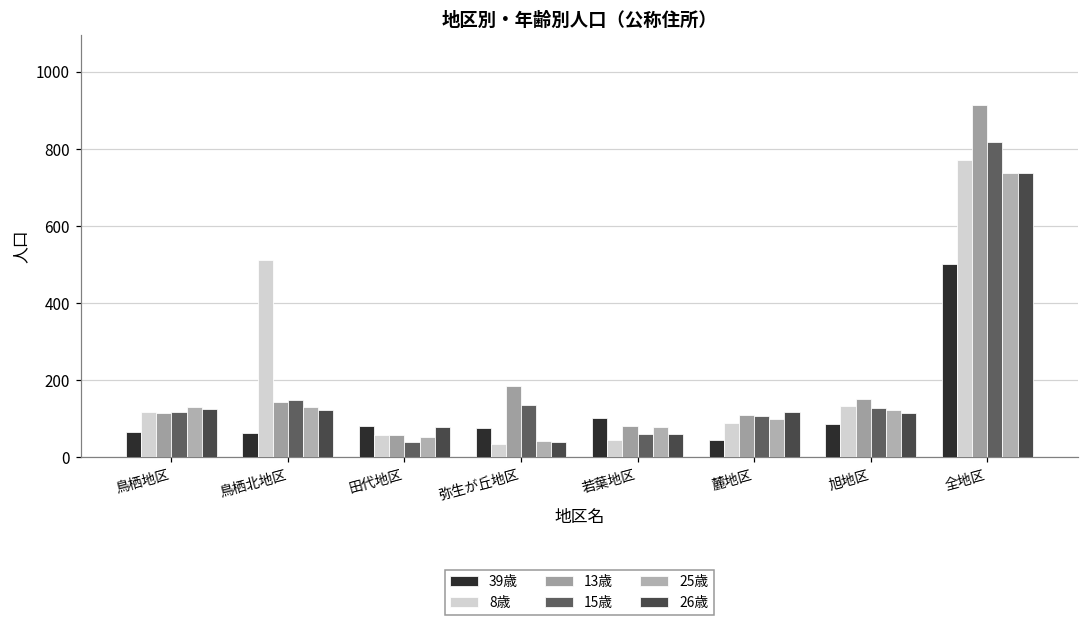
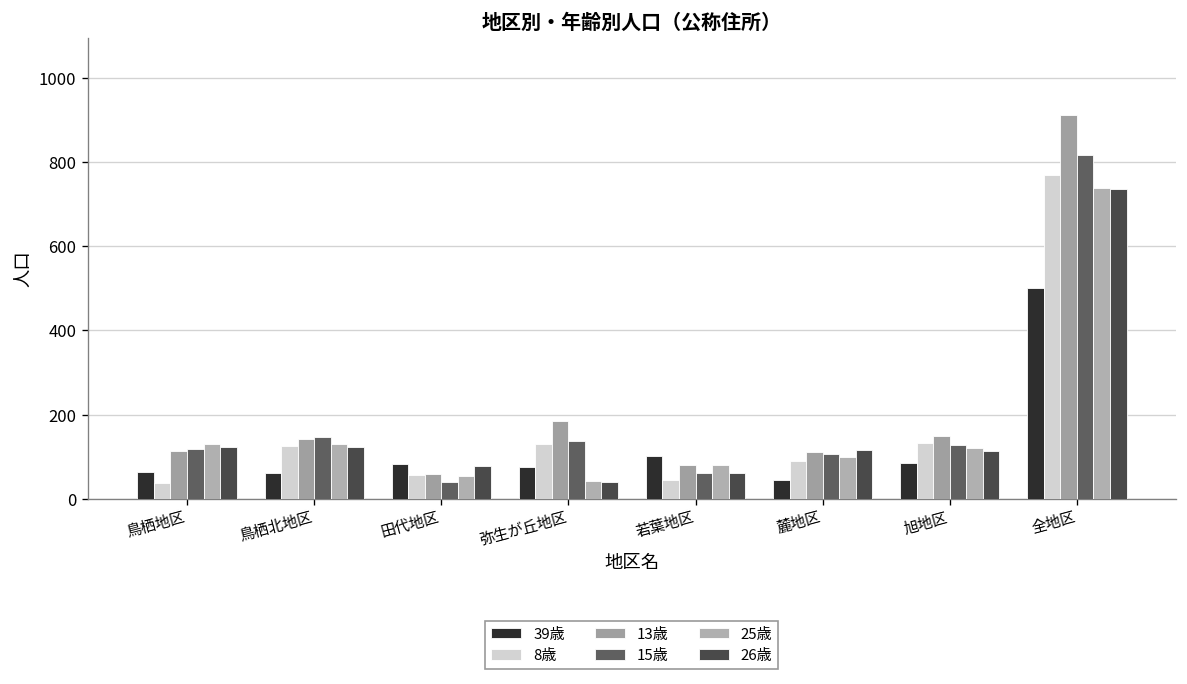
8歳, 鳥栖地区: 120 -> 40
8歳, 鳥栖北地区: 510 -> 130
8歳, 弥生が丘地区: 40 -> 130
